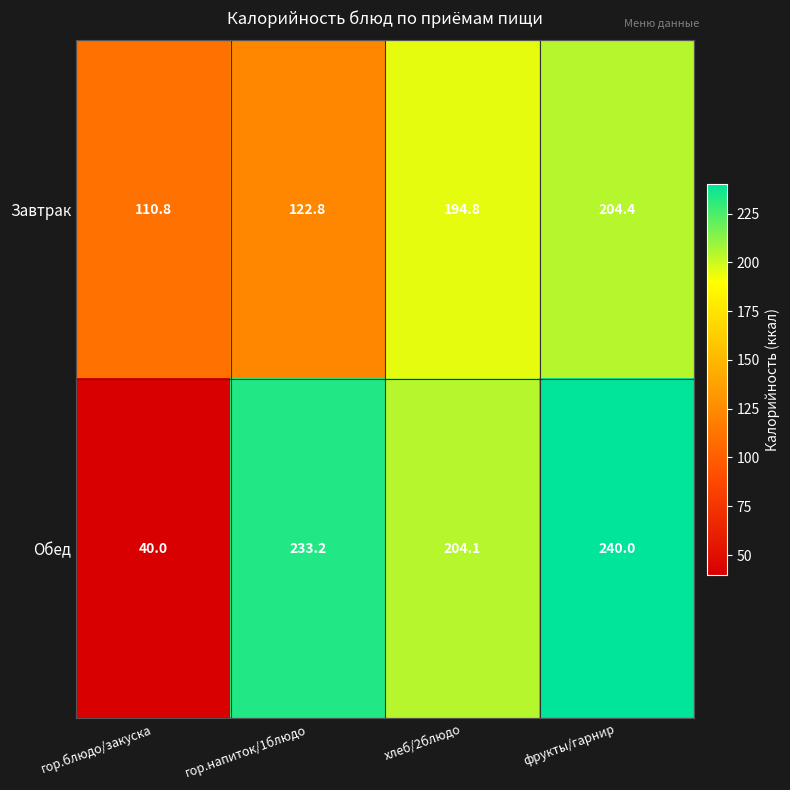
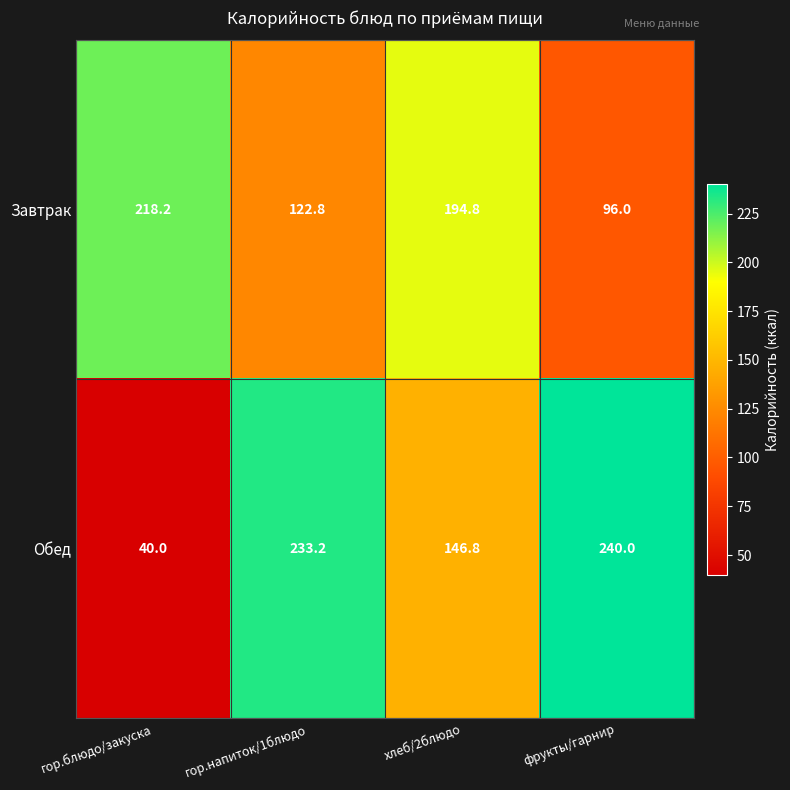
Завтрак, гор.блюдо/закуска: 110.8 -> 218.2
Завтрак, фрукты/гарнир: 204.4 -> 96.0
Обед, хлеб/2блюдо: 204.1 -> 146.8
